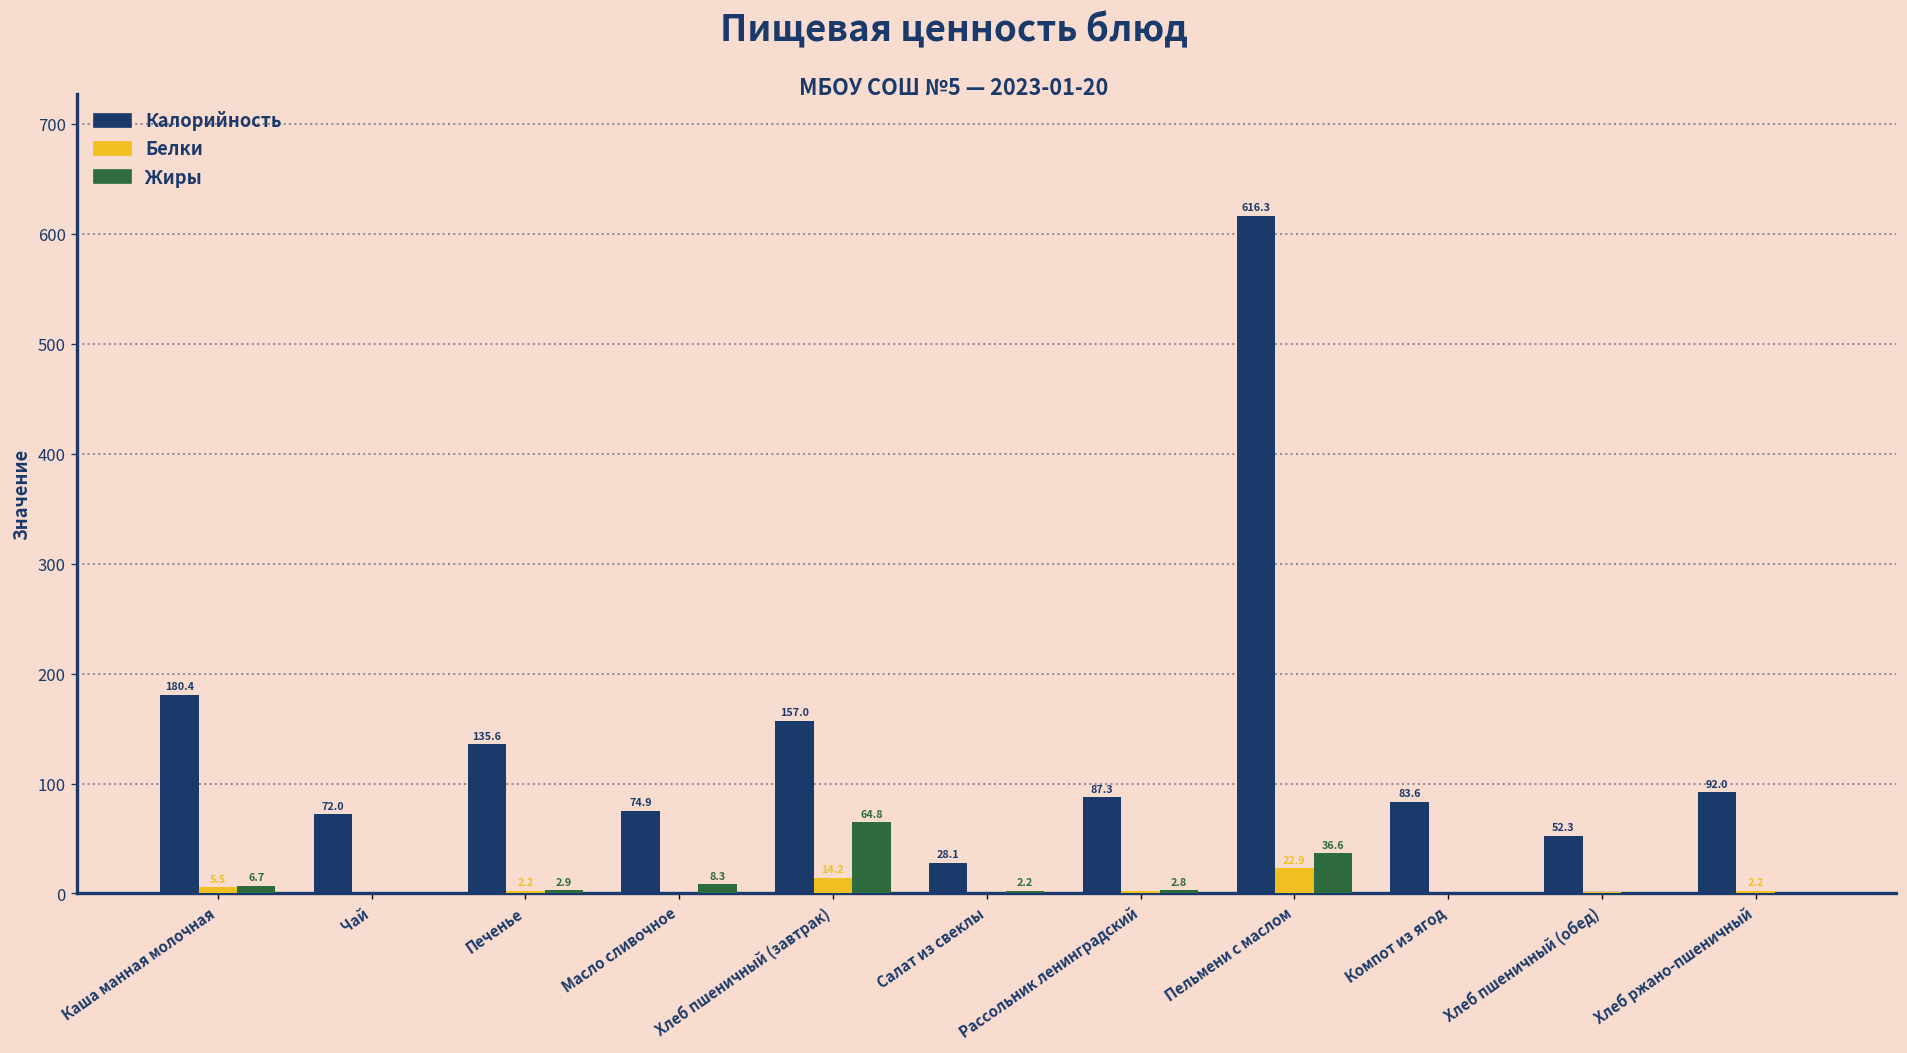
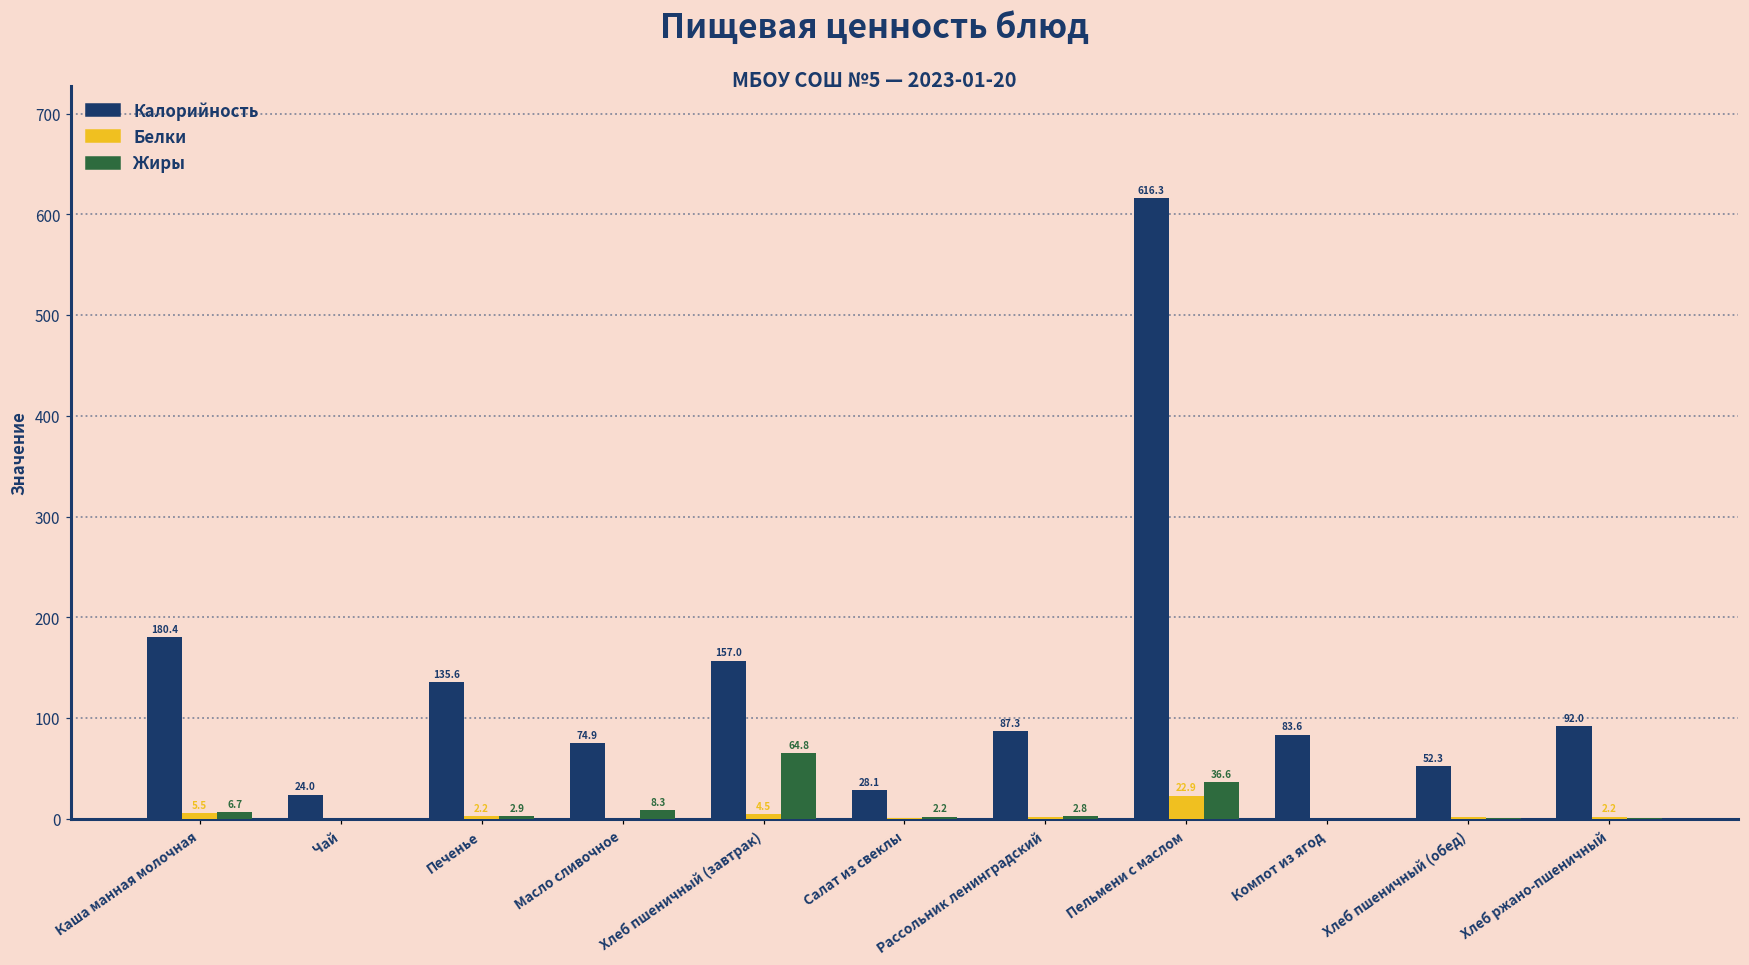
Калорийность, Чай: 72.0 -> 24.0
Белки, Хлеб пшеничный (завтрак): 14.2 -> 4.5
